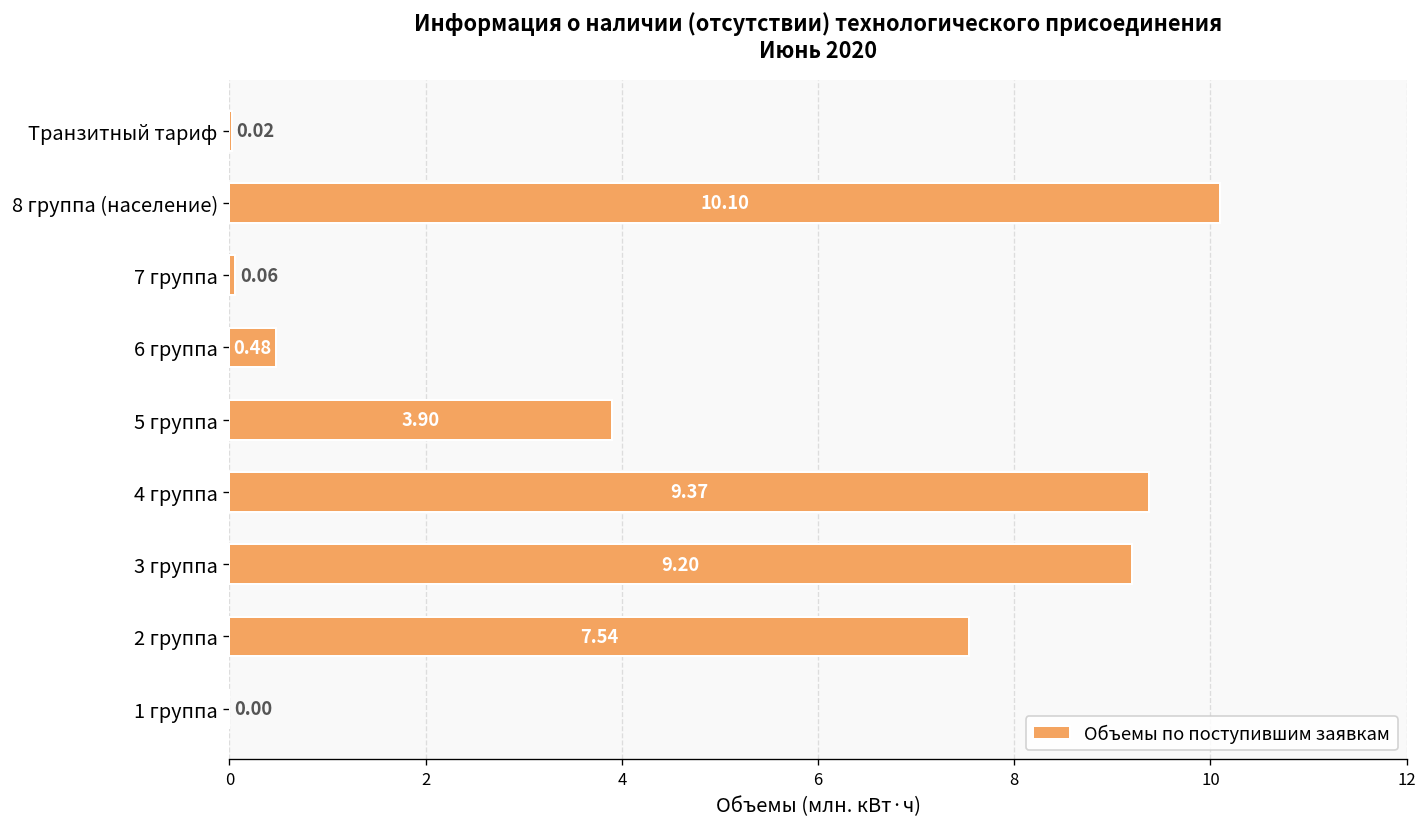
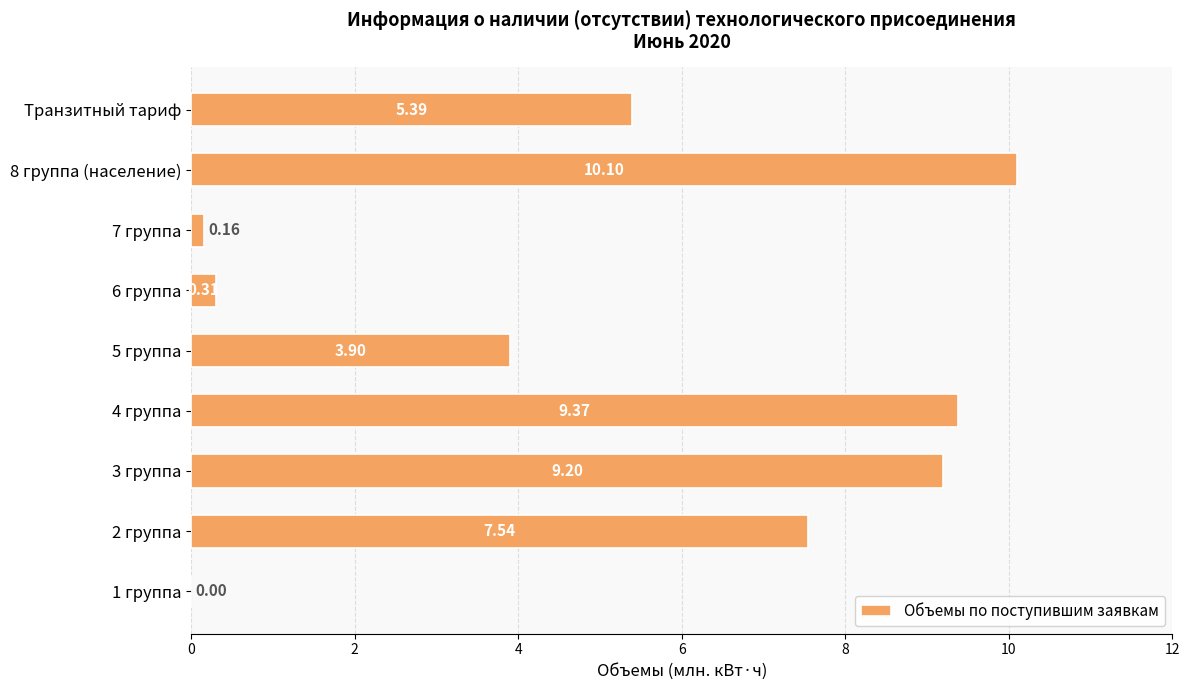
Транзитный тариф: 0.02 -> 5.39
7 группа: 0.06 -> 0.16
6 группа: 0.48 -> 0.31
